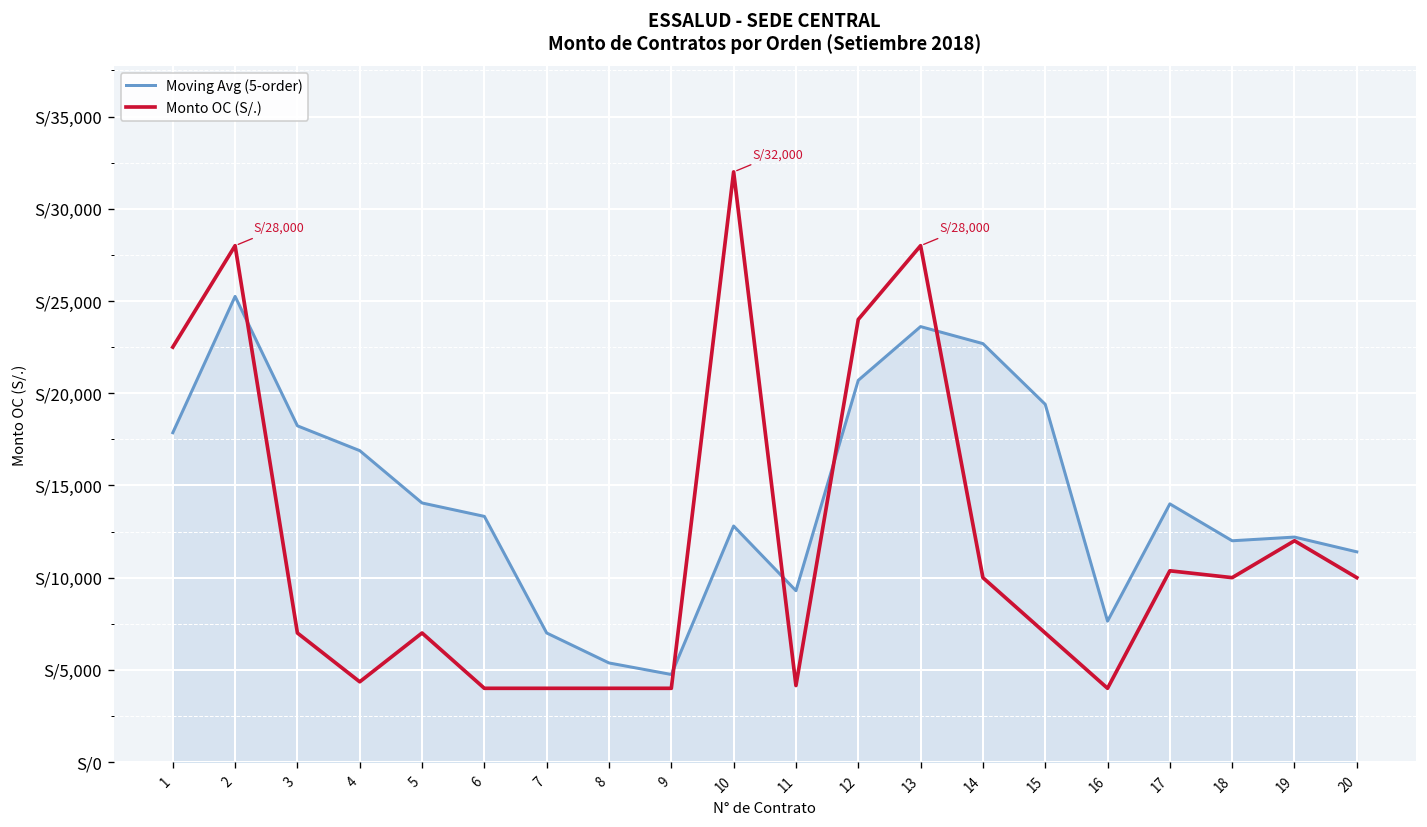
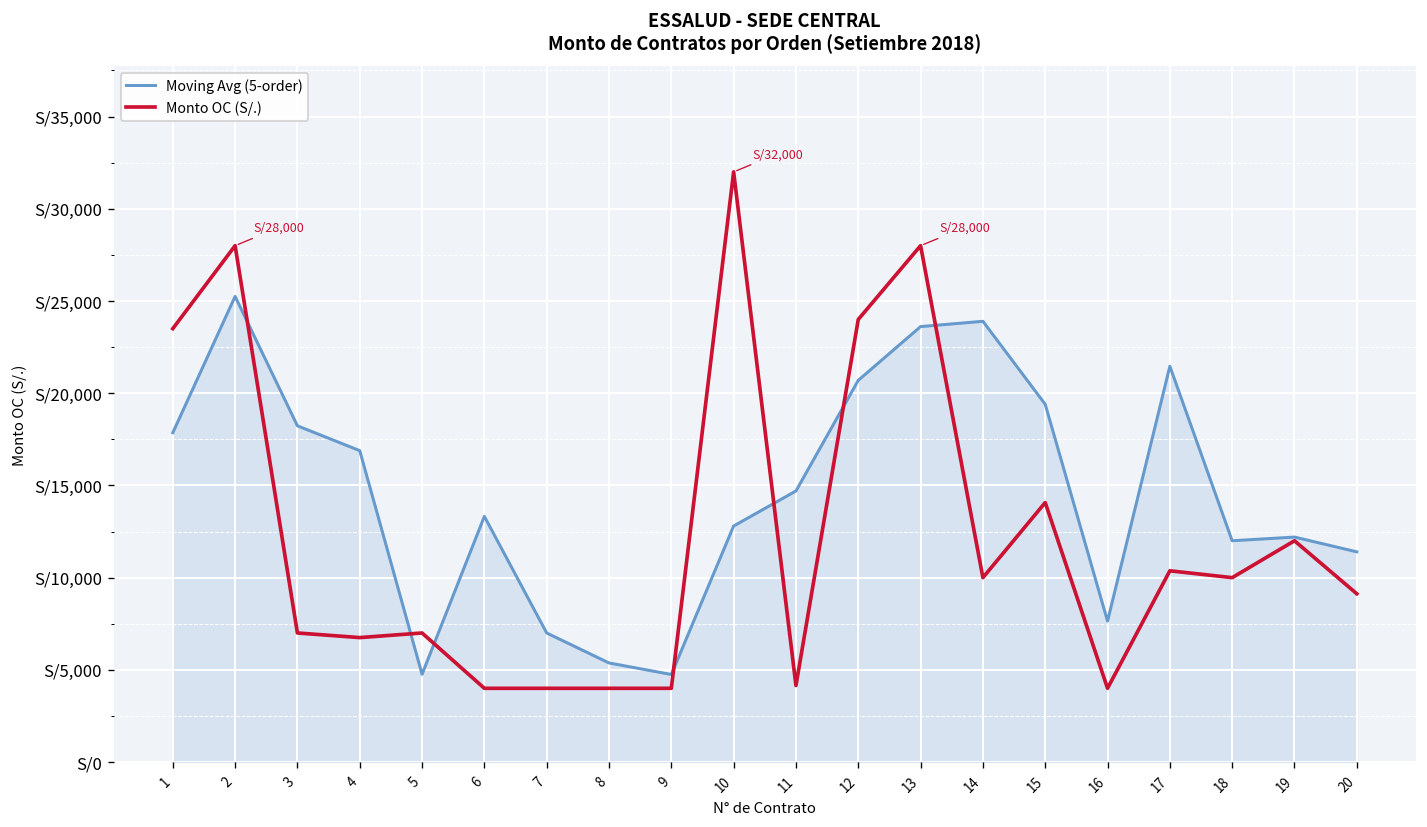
Monto OC (S/.), 1: S/22,500 -> S/23,500
Monto OC (S/.), 4: S/4,400 -> S/6,800
Moving Avg (5-order), 5: S/14,100 -> S/4,800
Moving Avg (5-order), 11: S/9,300 -> S/14,700
Moving Avg (5-order), 14: S/22,700 -> S/23,900
Monto OC (S/.), 15: S/7,000 -> S/14,100
Moving Avg (5-order), 17: S/14,000 -> S/21,500
Monto OC (S/.), 20: S/10,000 -> S/9,100
